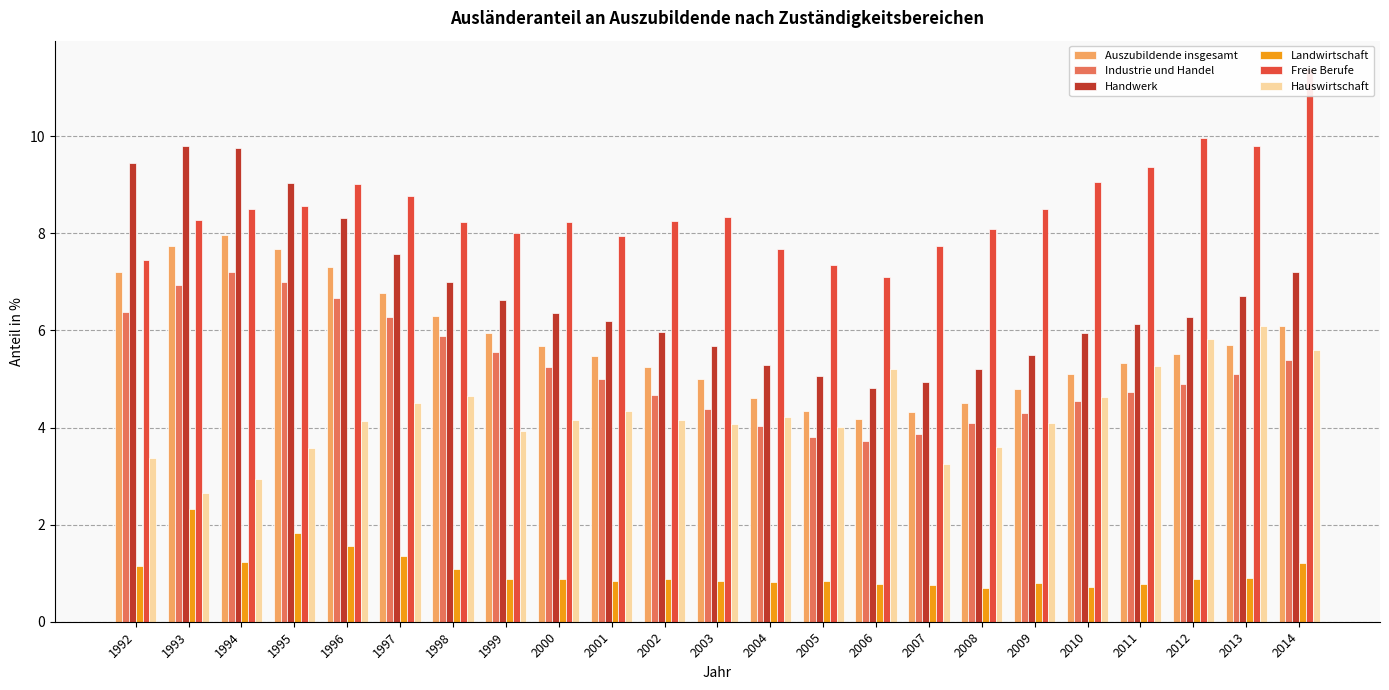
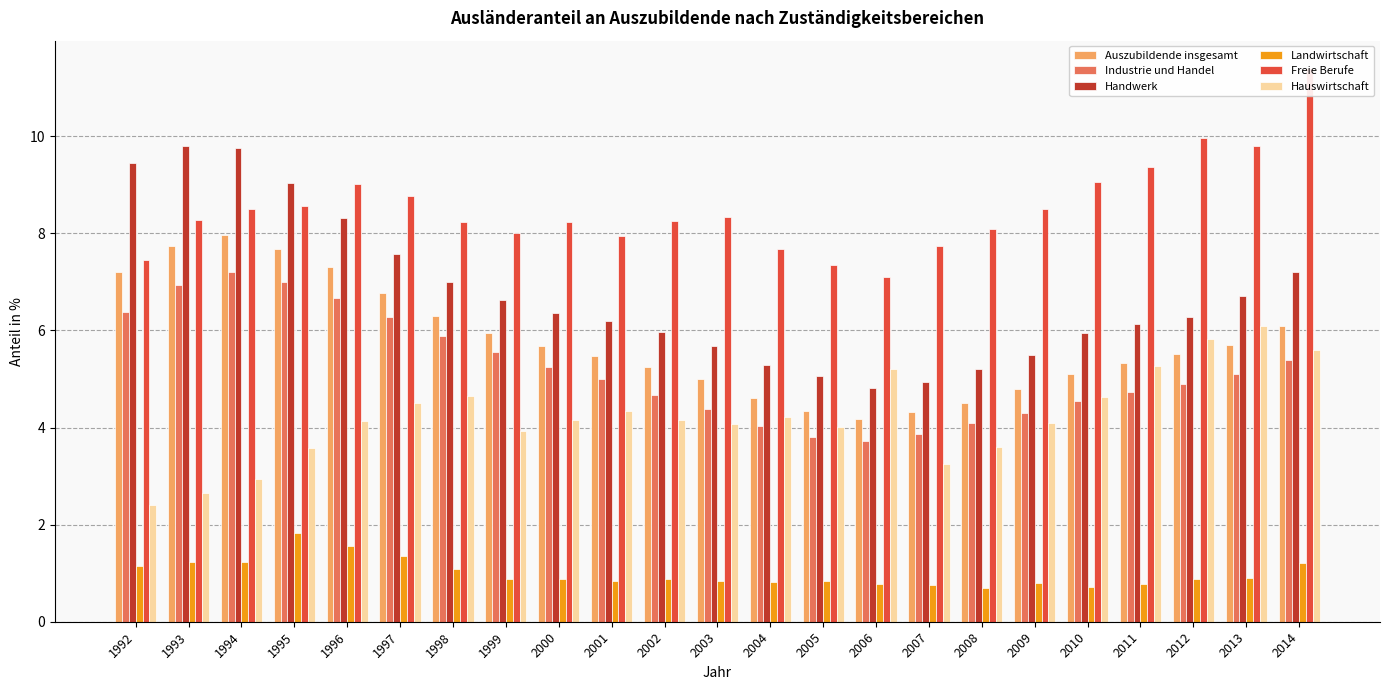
Hauswirtschaft, 1992: 3.4 -> 2.4
Landwirtschaft, 1993: 2.3 -> 1.2
